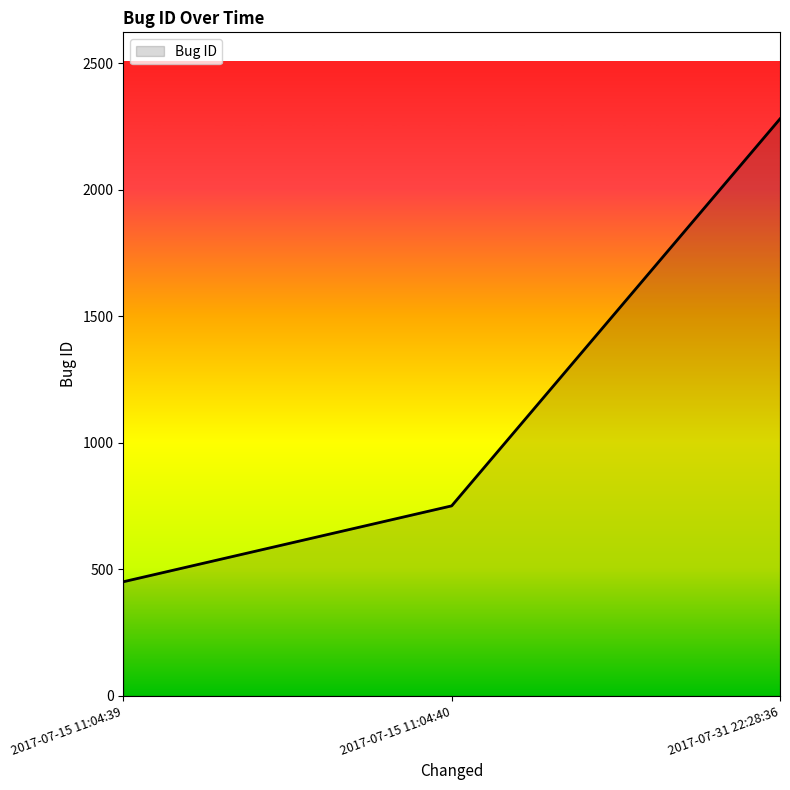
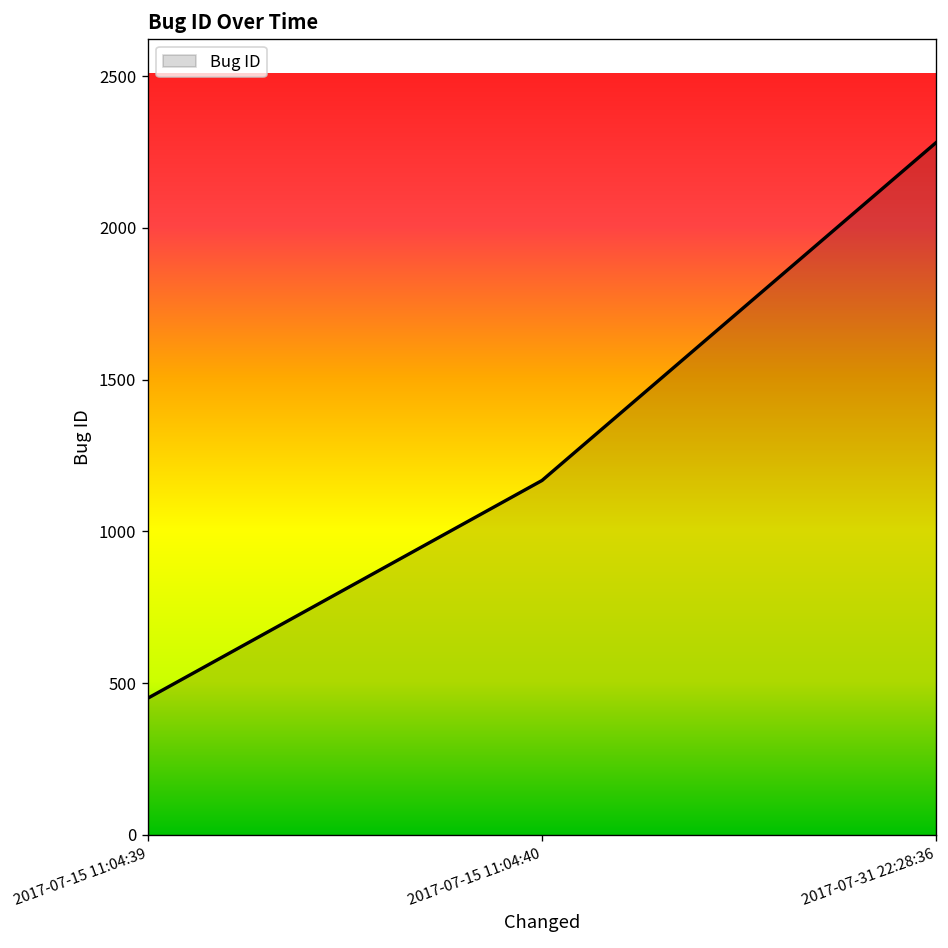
2017-07-15 11:04:40: 750 -> 1170
